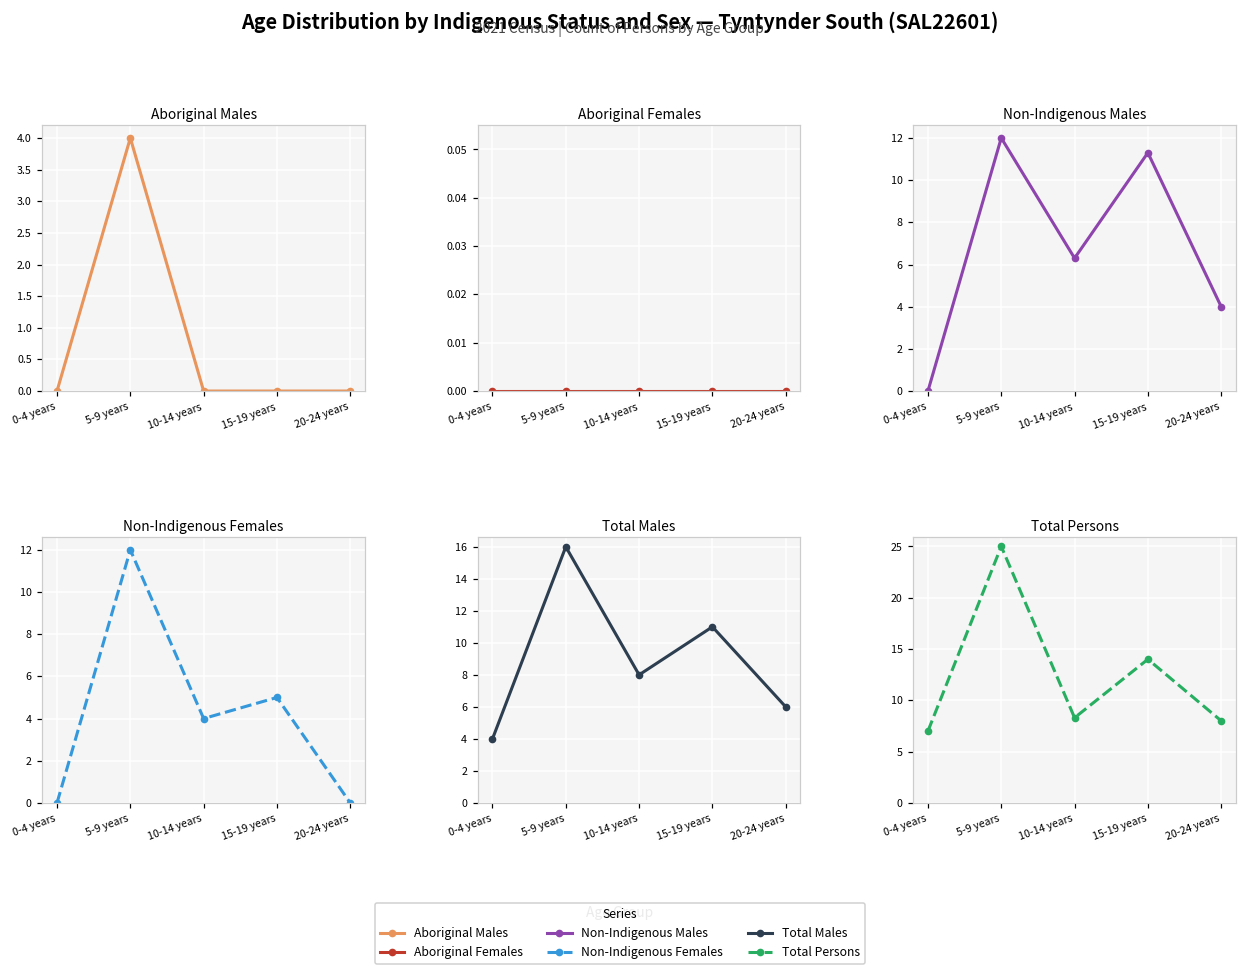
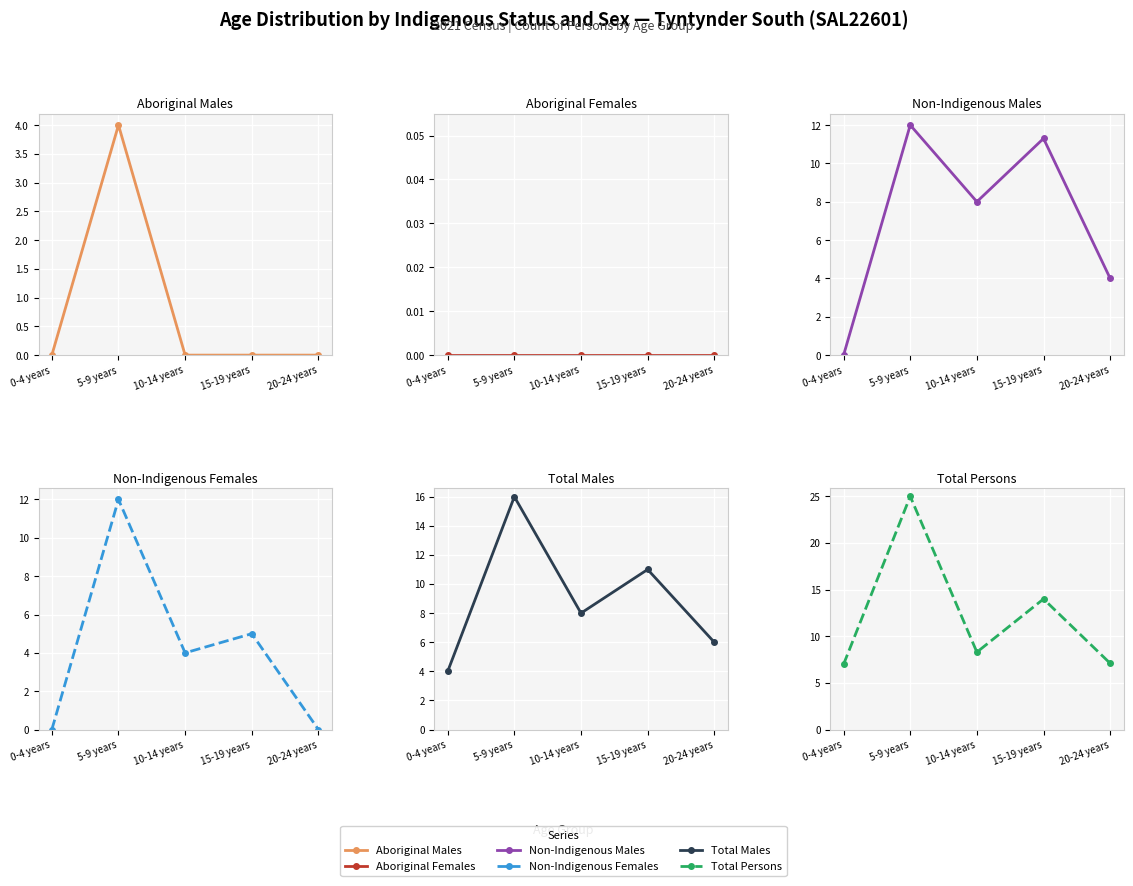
Non-Indigenous Males, 10-14 years: 6.3 -> 8.0
Total Persons, 20-24 years: 8 -> 7
